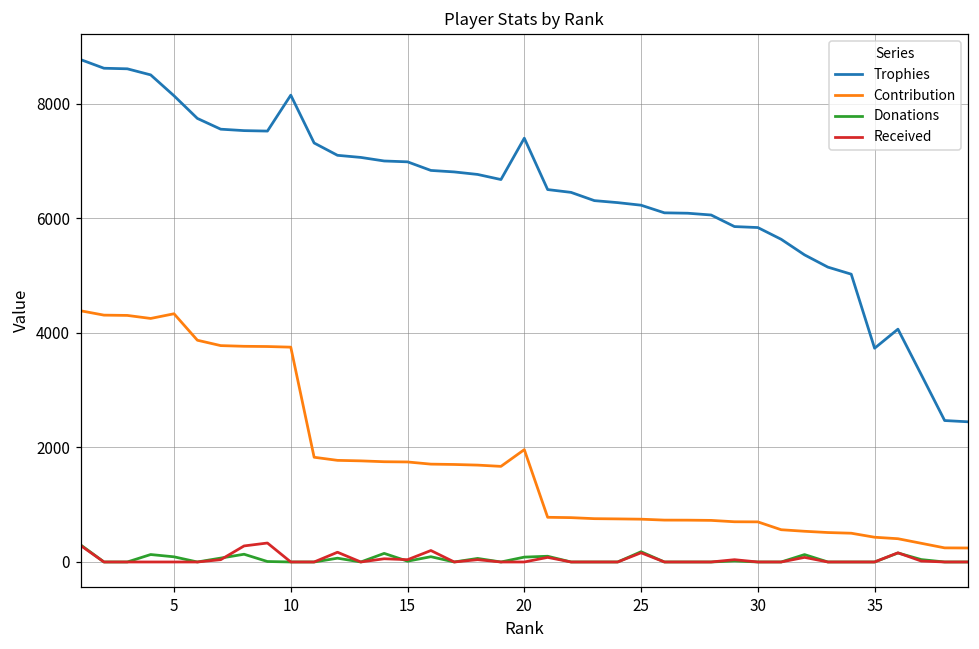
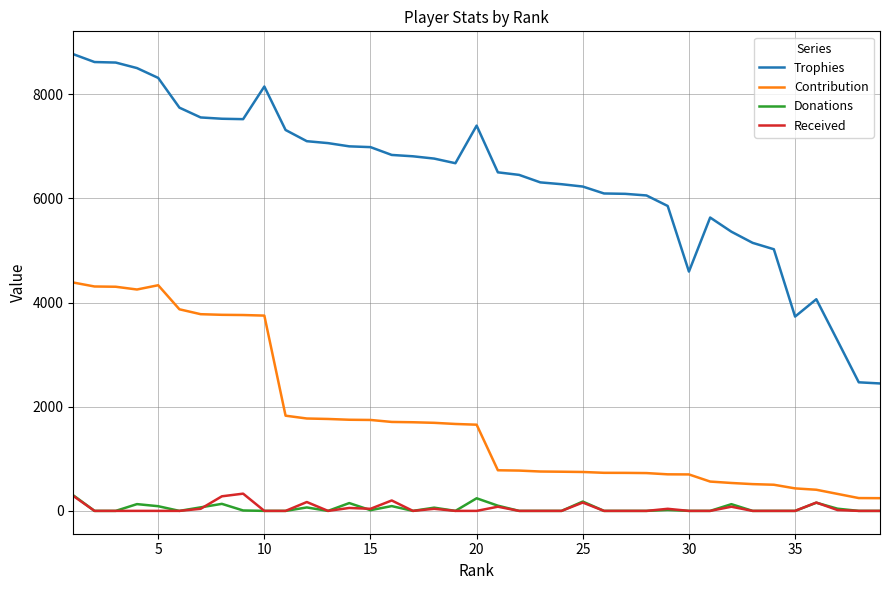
Trophies, 5: 8100 -> 8300
Contribution, 20: 2000 -> 1700
Donations, 20: 100 -> 200
Trophies, 30: 5800 -> 4600
